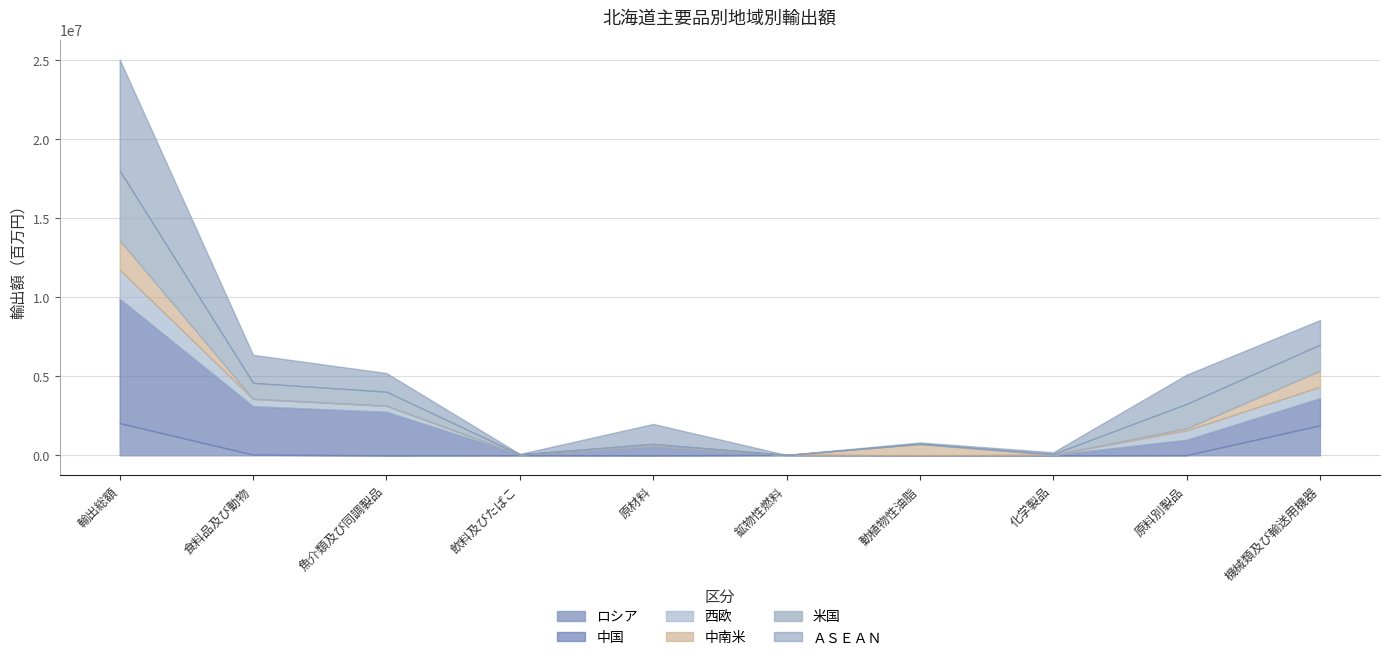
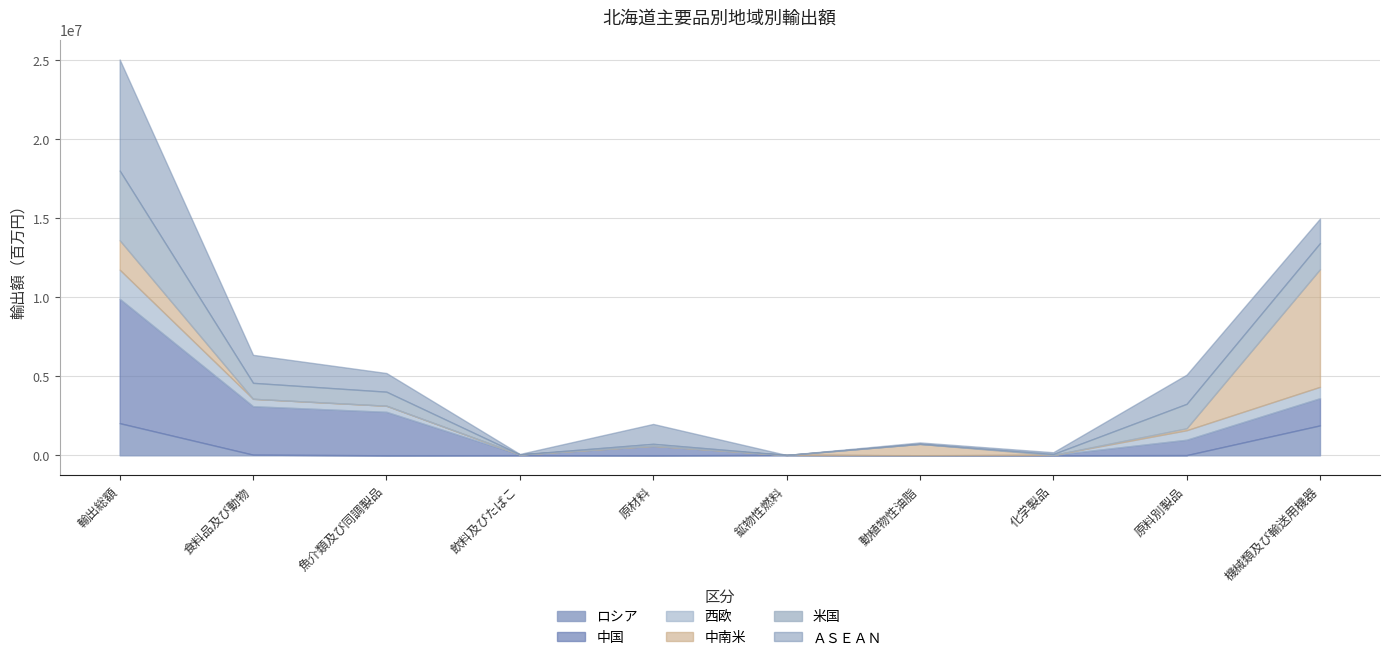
中南米, 機械類及び輸送用機器: 1000000 -> 7400000
